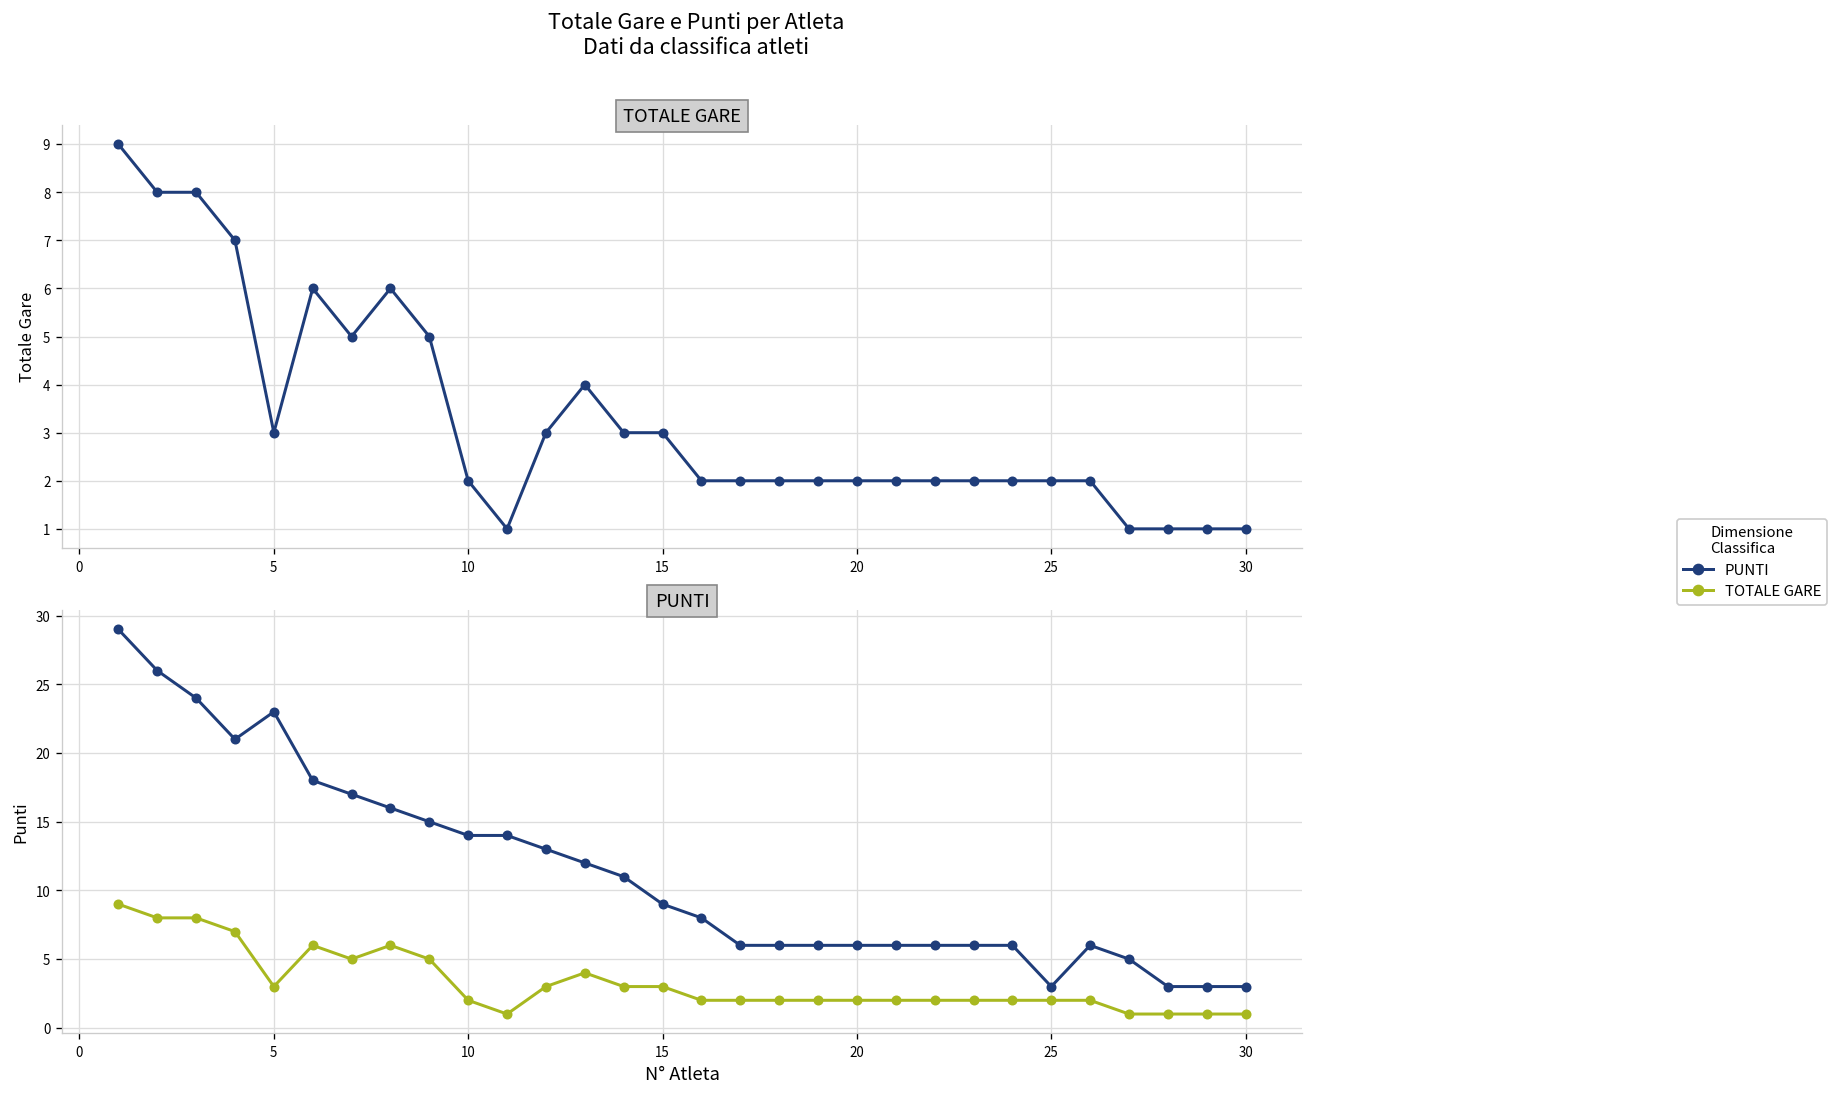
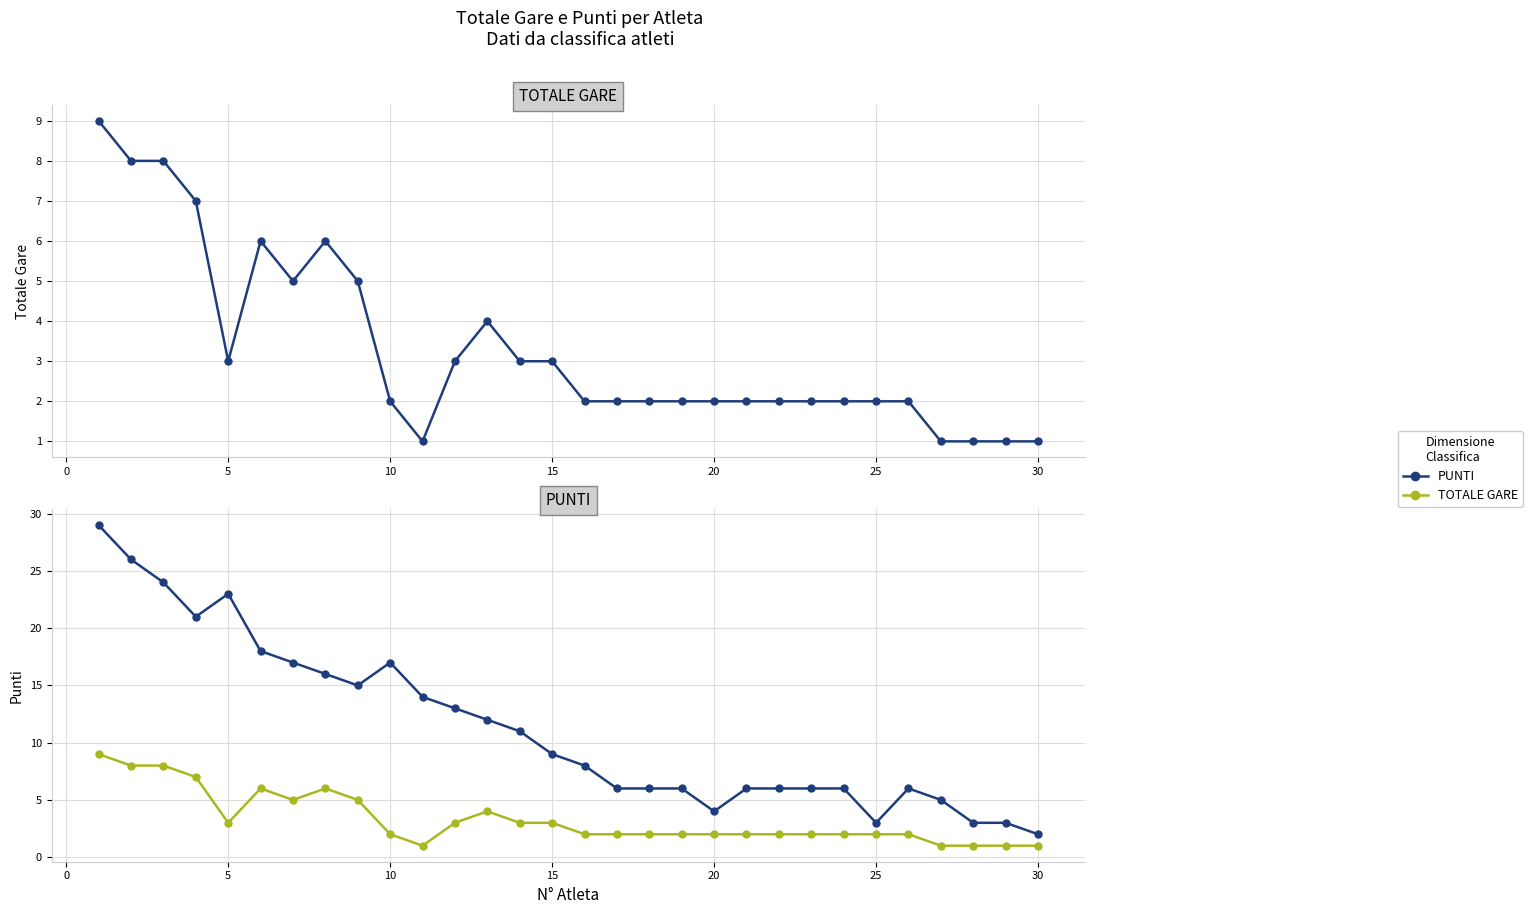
PUNTI, PUNTI, 10: 14 -> 17
PUNTI, PUNTI, 20: 6 -> 4
PUNTI, PUNTI, 30: 3 -> 2
